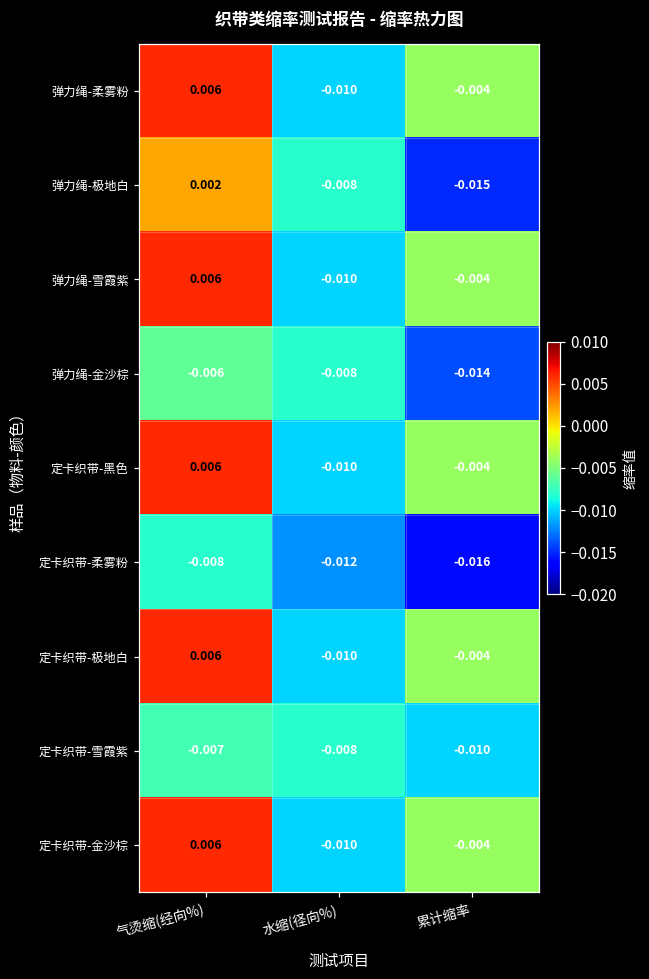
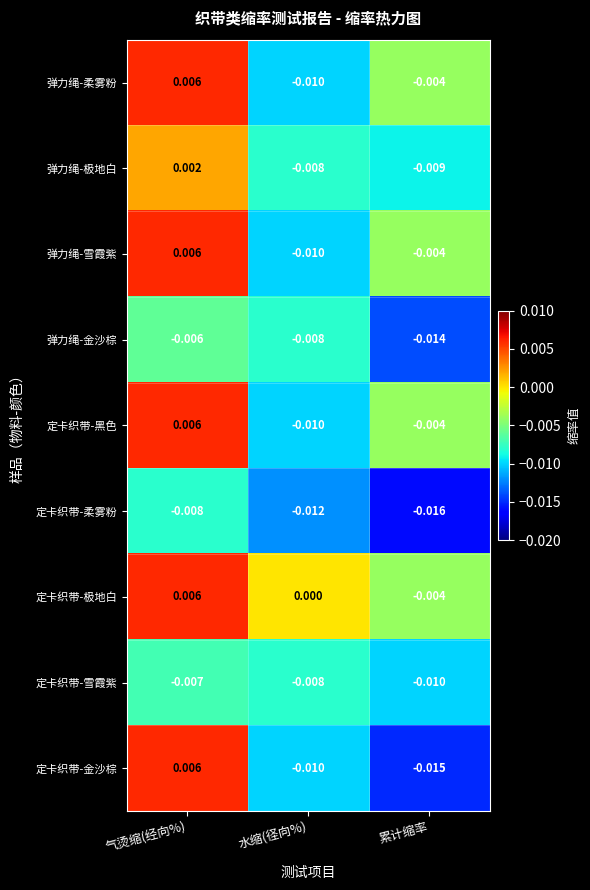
弹力绳-极地白, 累计缩率: -0.015 -> -0.009
定卡织带-极地白, 水缩(径向%): -0.010 -> 0.000
定卡织带-金沙棕, 累计缩率: -0.004 -> -0.015
